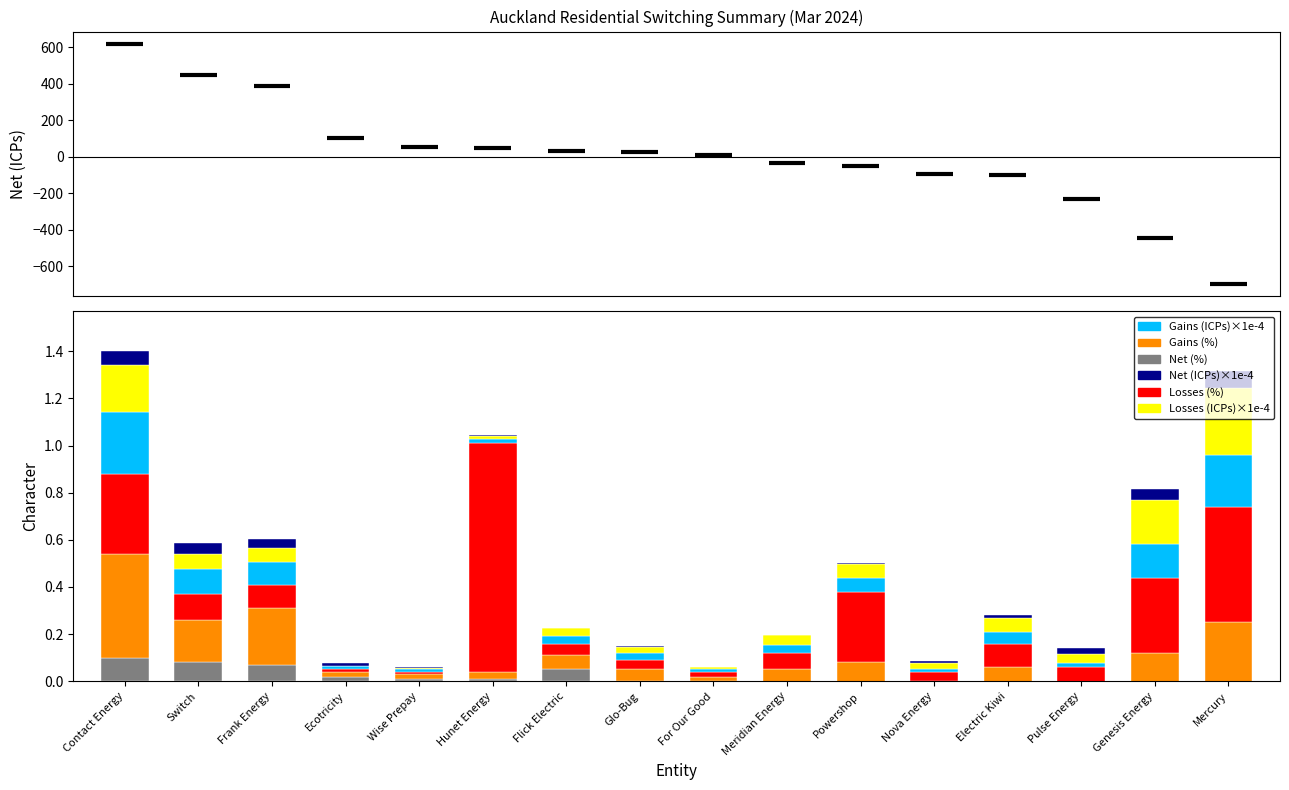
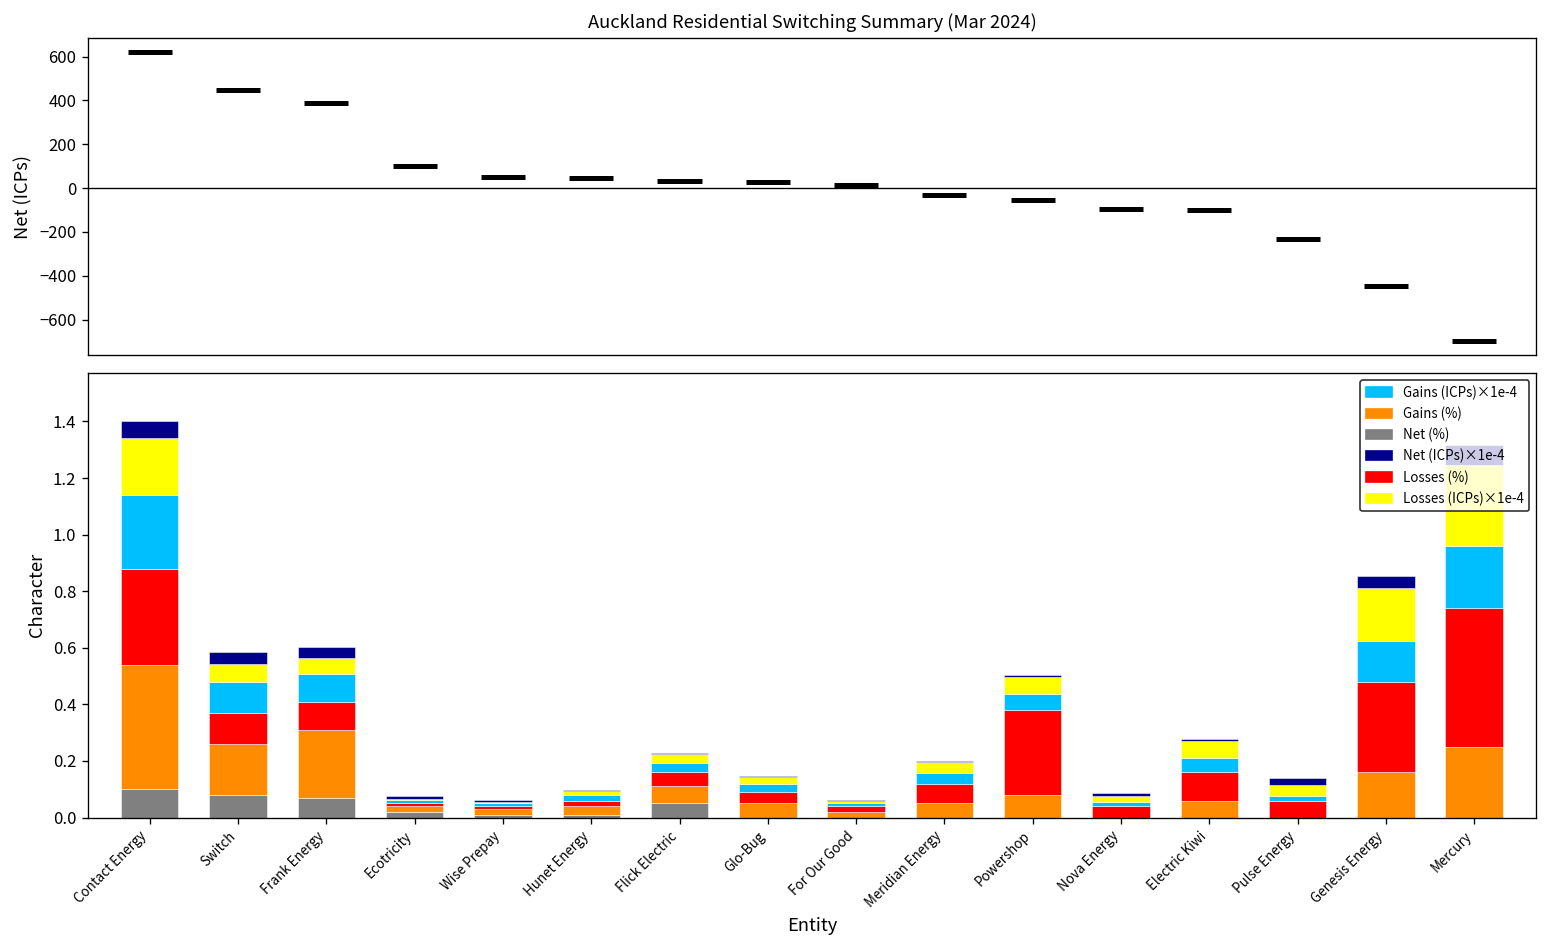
Losses (%), Hunet Energy: 0.97 -> 0.02
Gains (%), Genesis Energy: 0.20 -> 0.24
